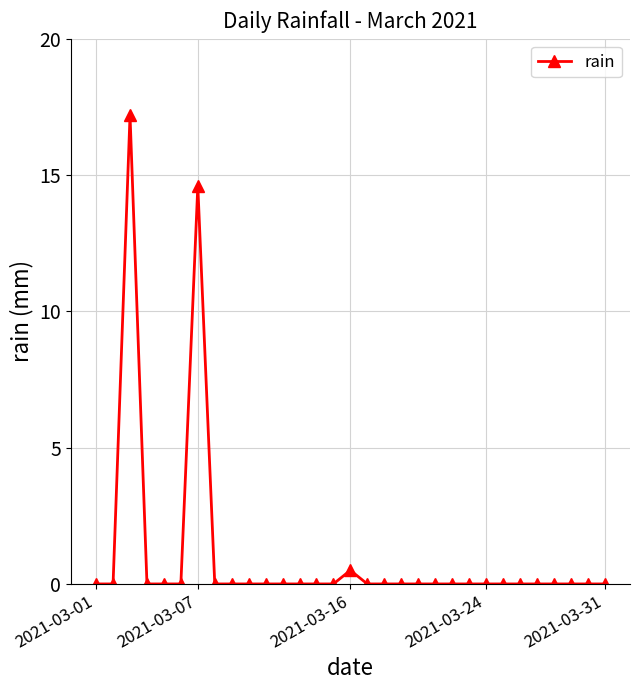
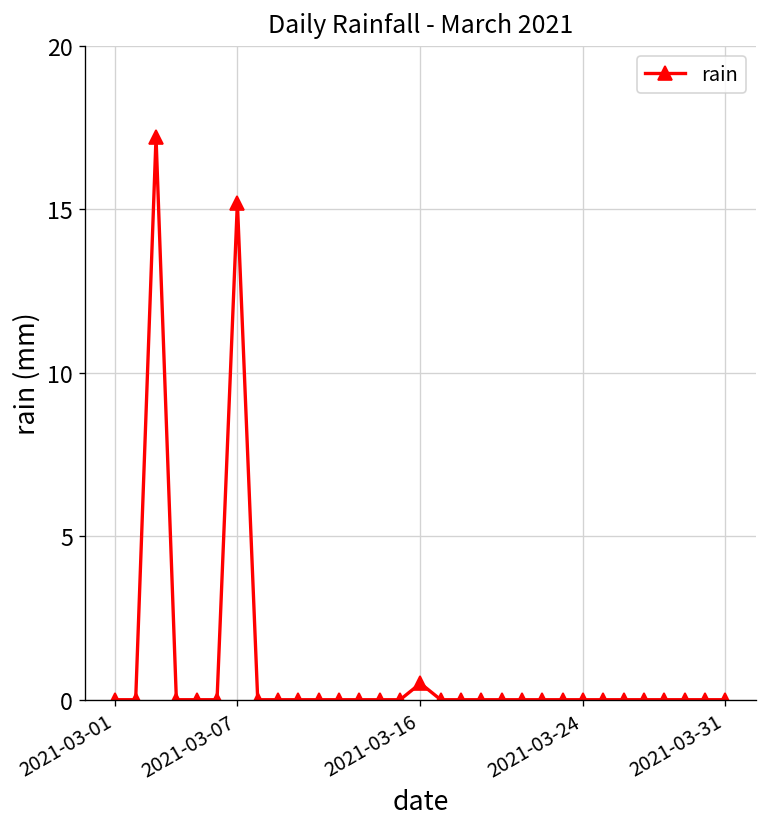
2021-03-07: 14.6 -> 15.2
